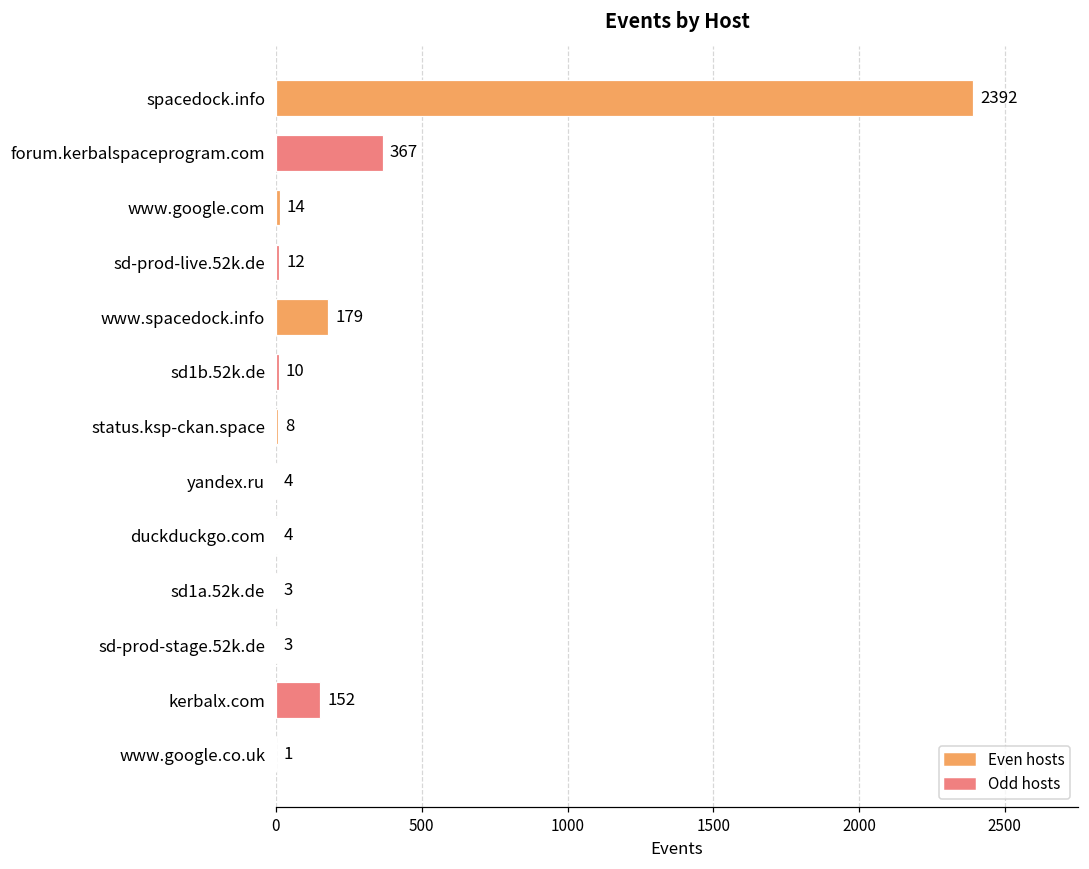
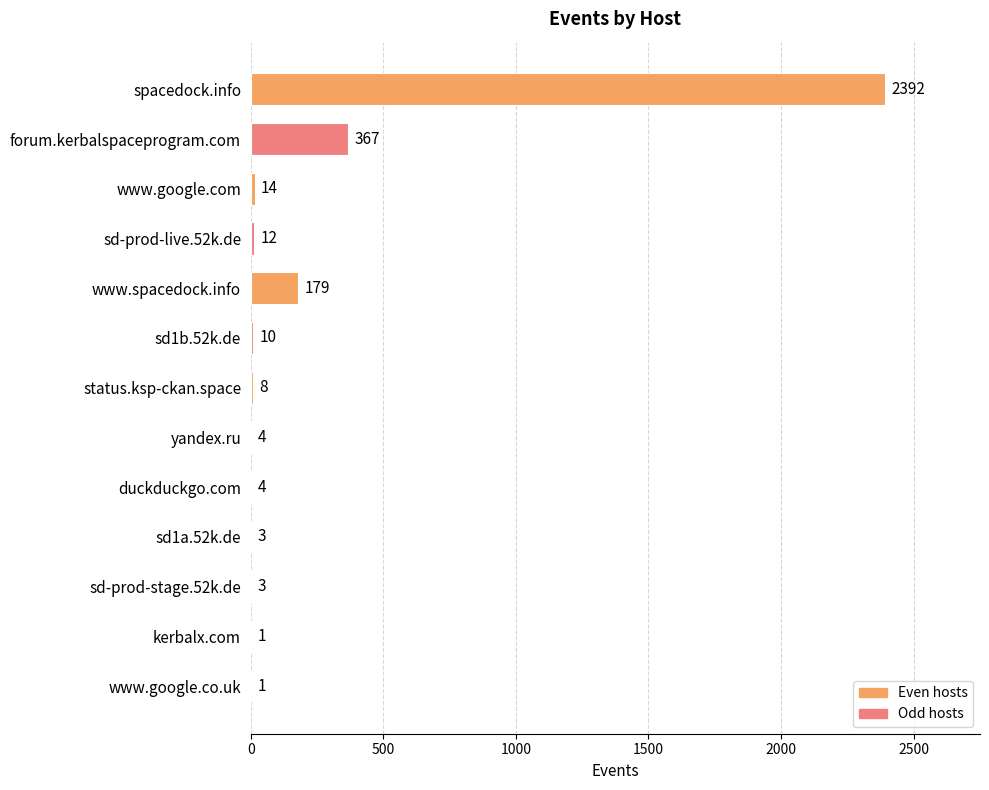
kerbalx.com: 152 -> 1
